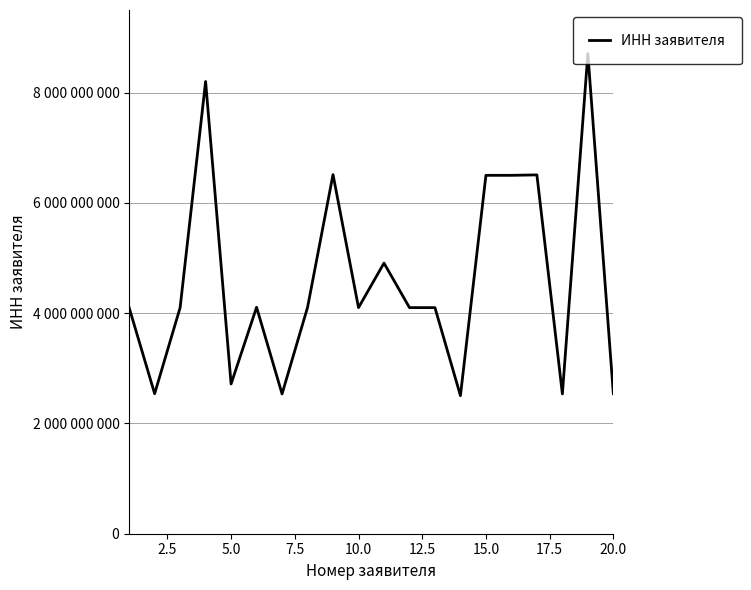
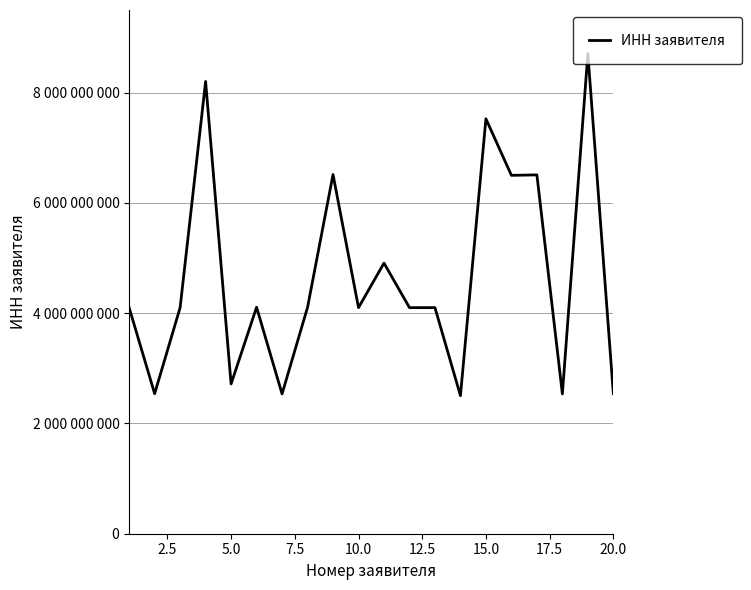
15.0: 6500000000 -> 7500000000
